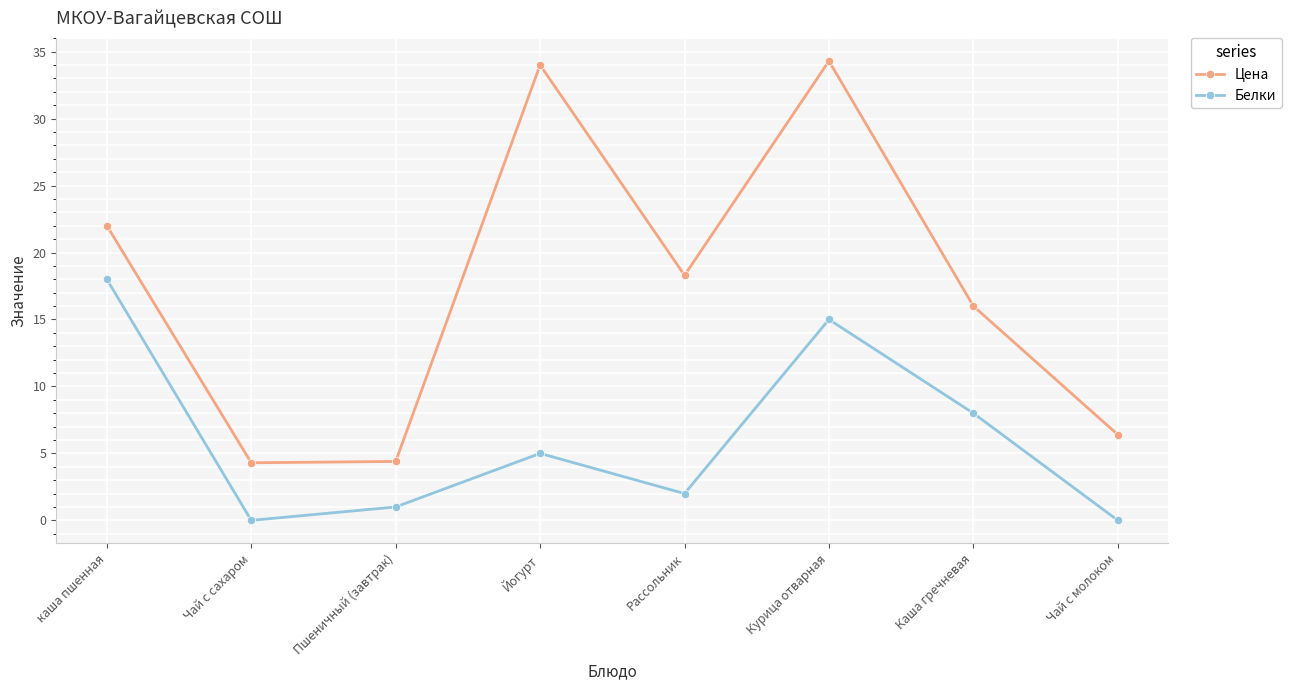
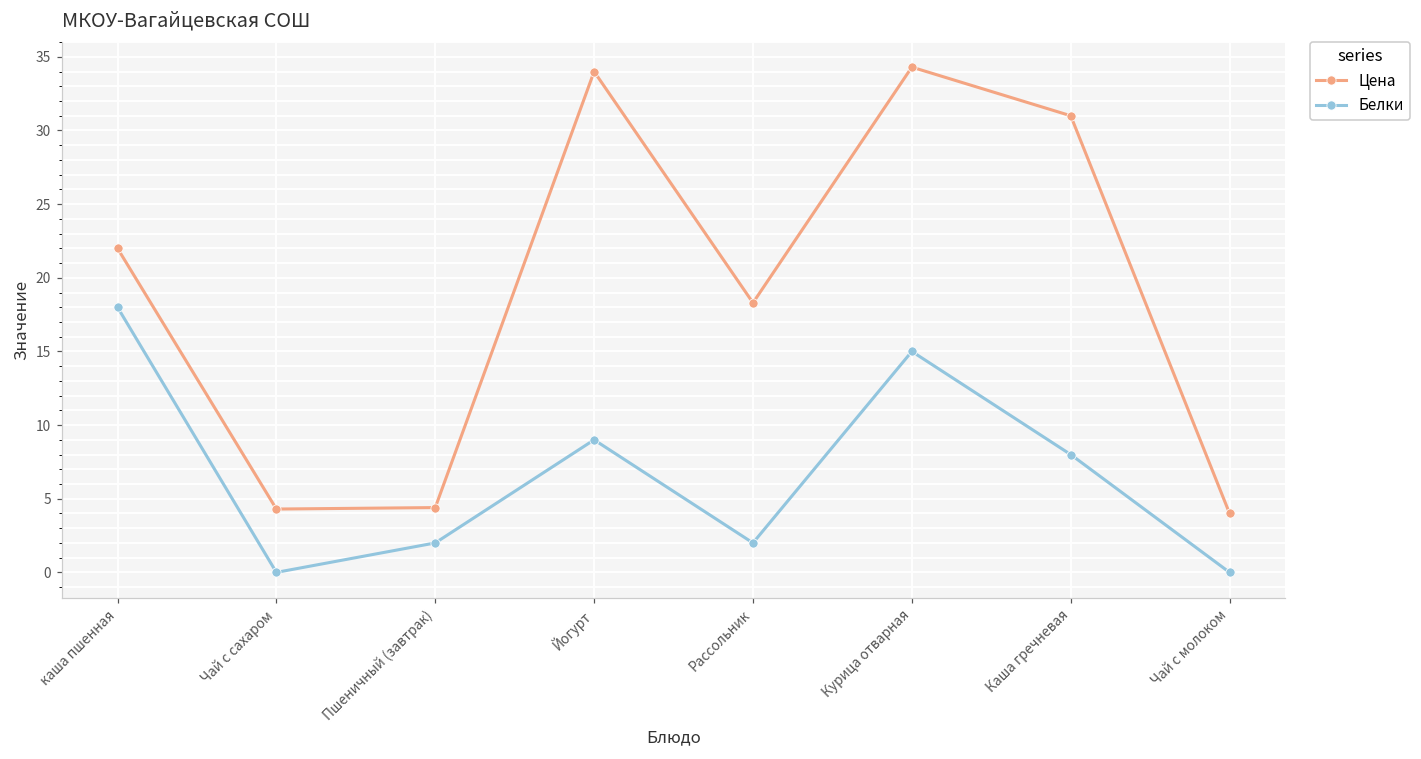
Белки, Пшеничный (завтрак): 1 -> 2
Белки, Йогурт: 5 -> 9
Цена, Каша гречневая: 16 -> 31
Цена, Чай с молоком: 6.4 -> 4.0
